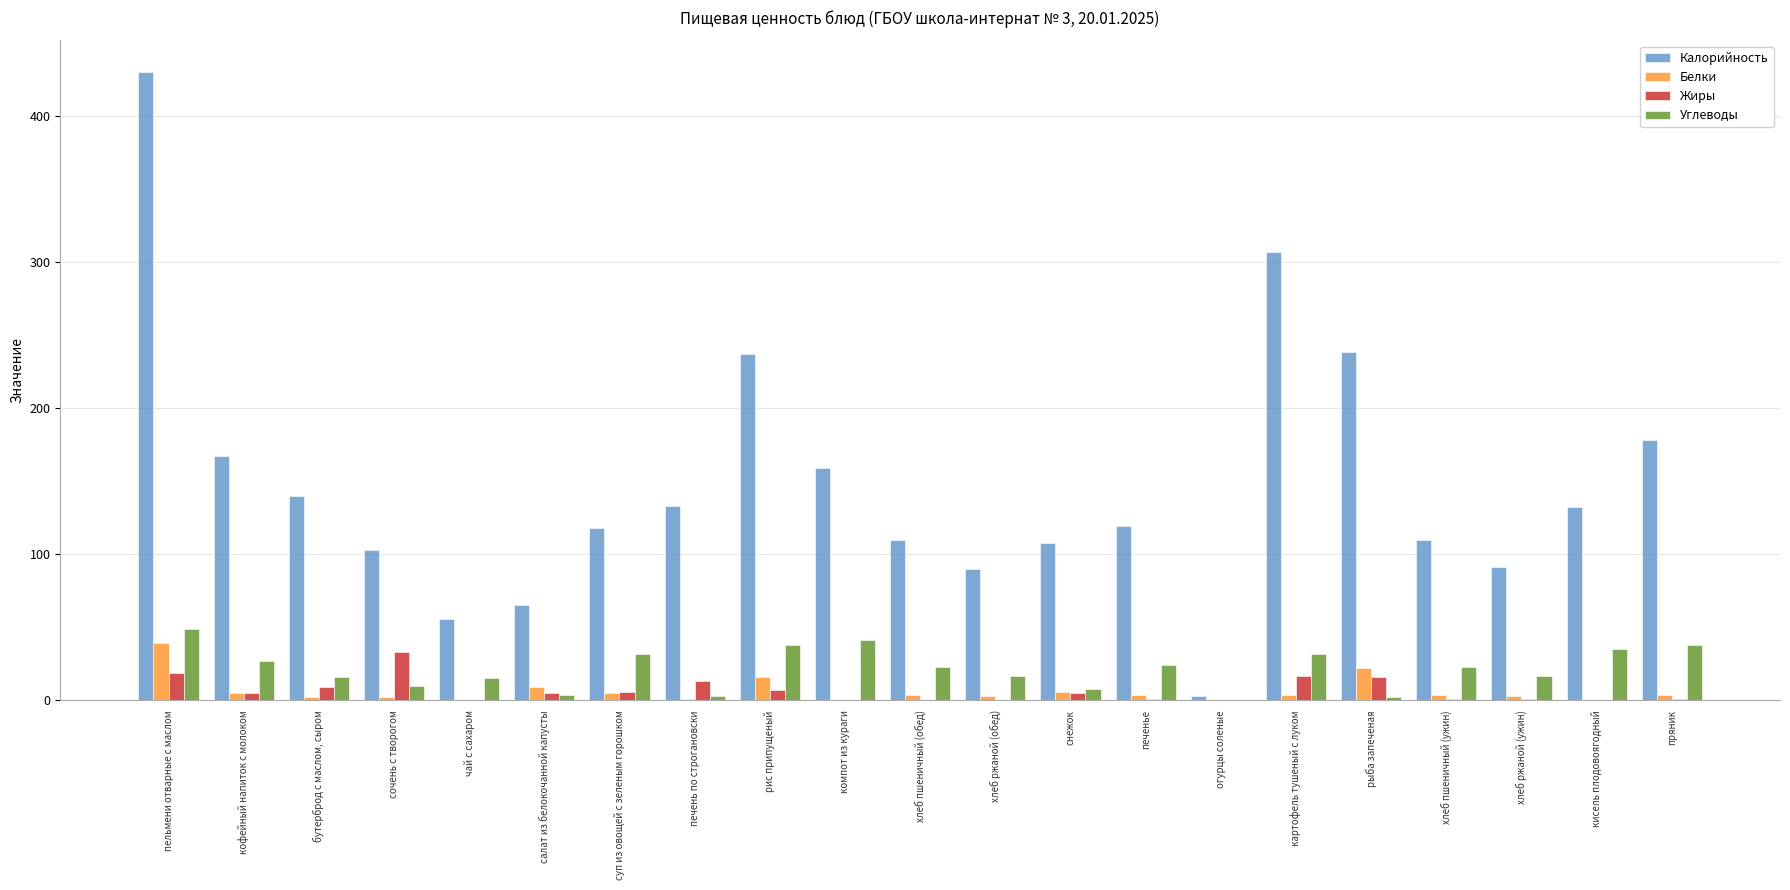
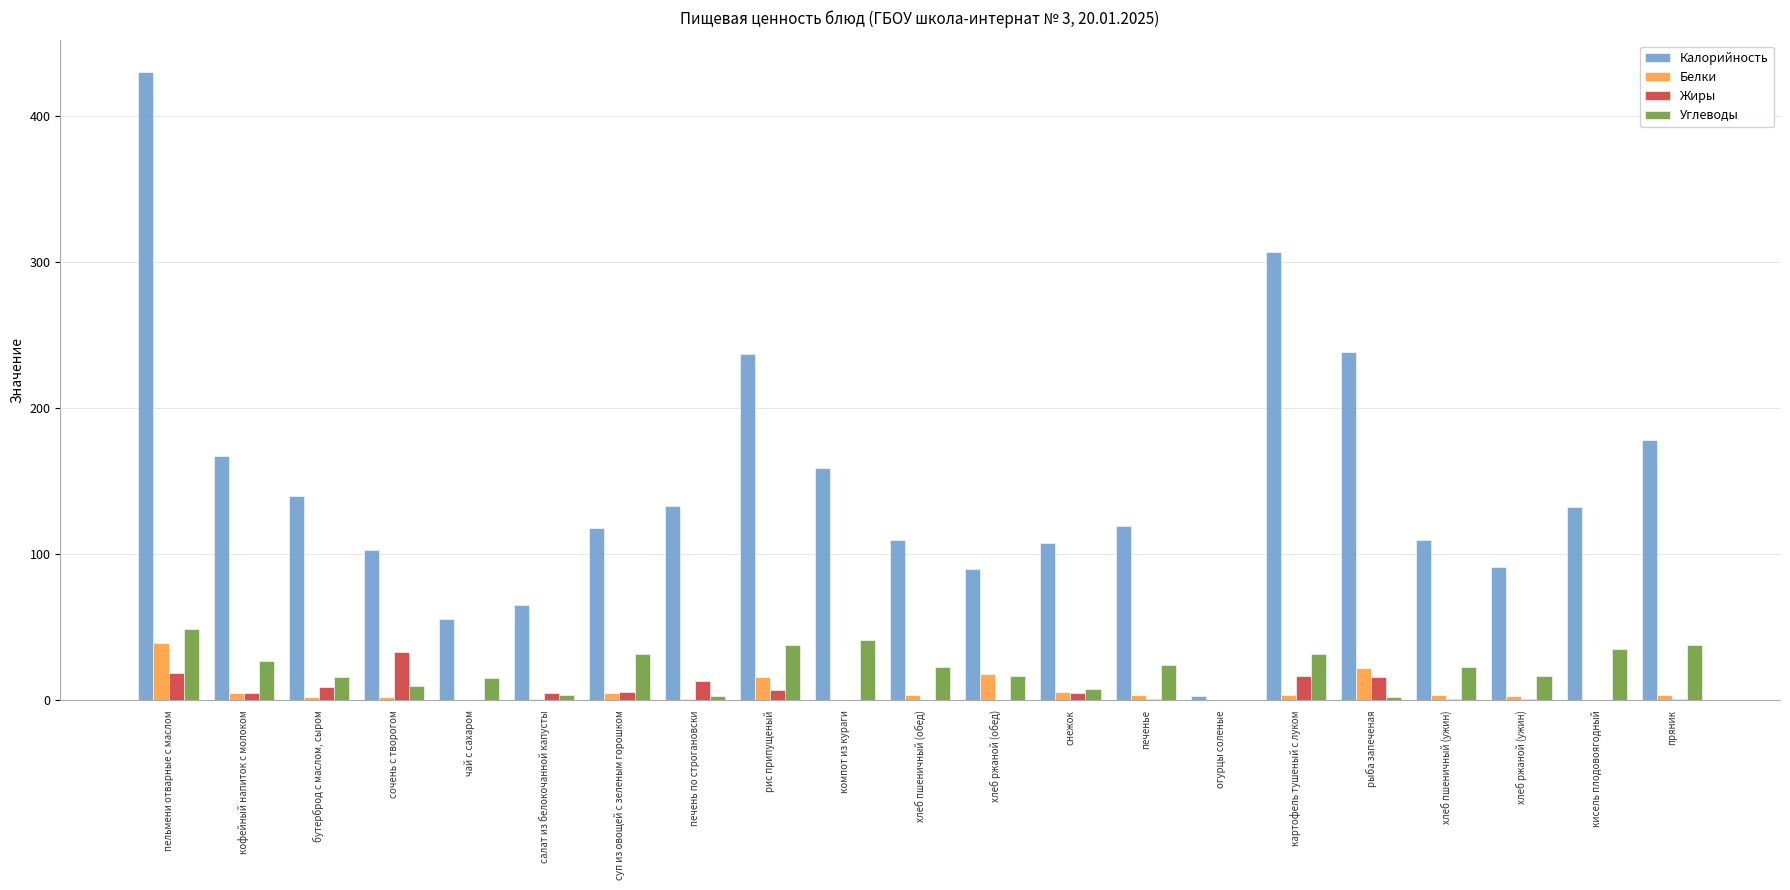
Белки, салат из белокочанной капусты: 9 -> 1
Белки, хлеб ржаной (обед): 3 -> 18
